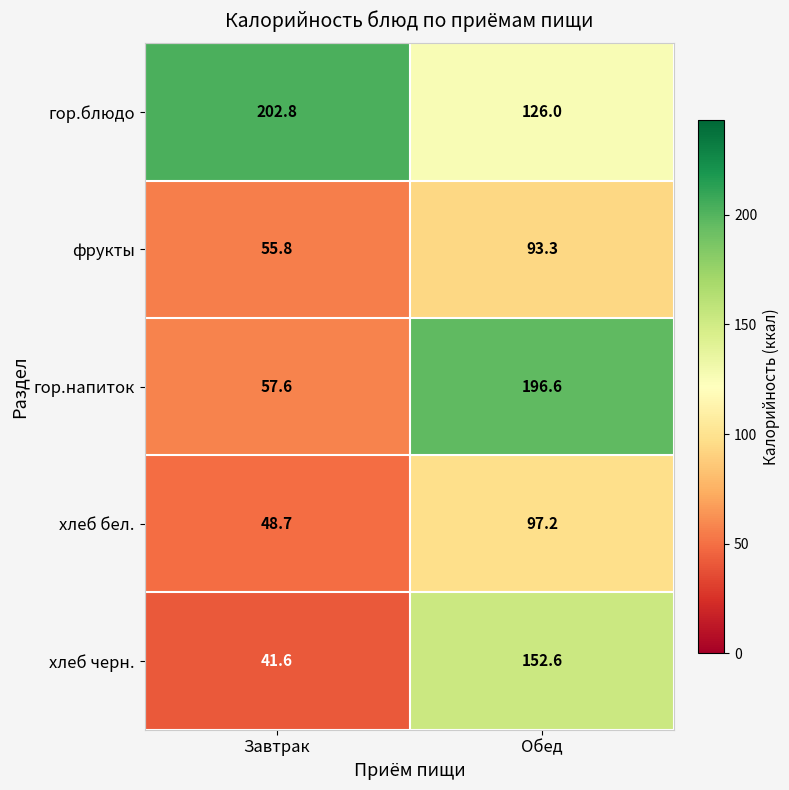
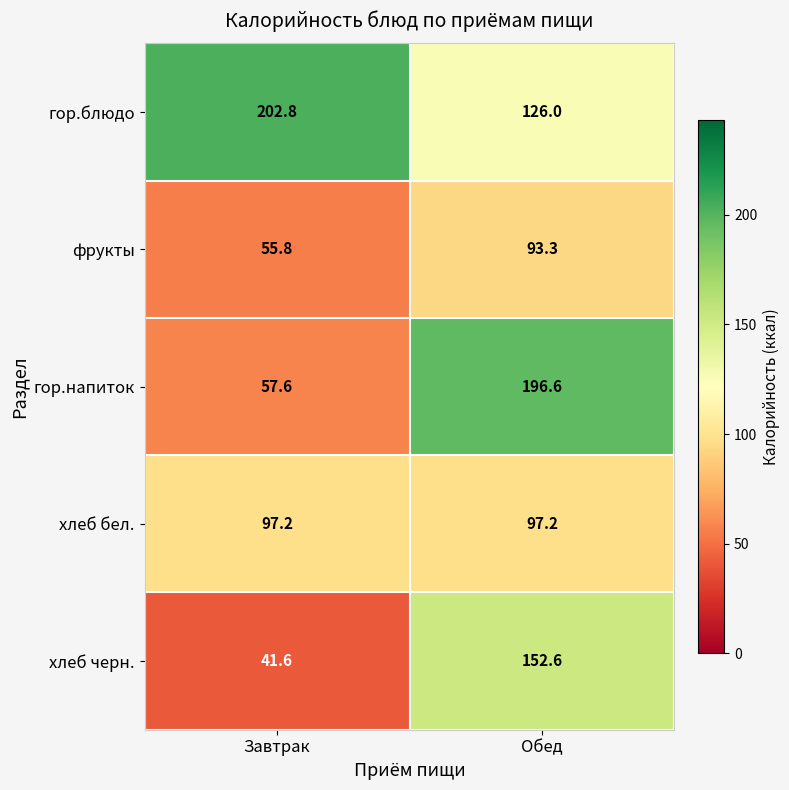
хлеб бел., Завтрак: 48.7 -> 97.2
